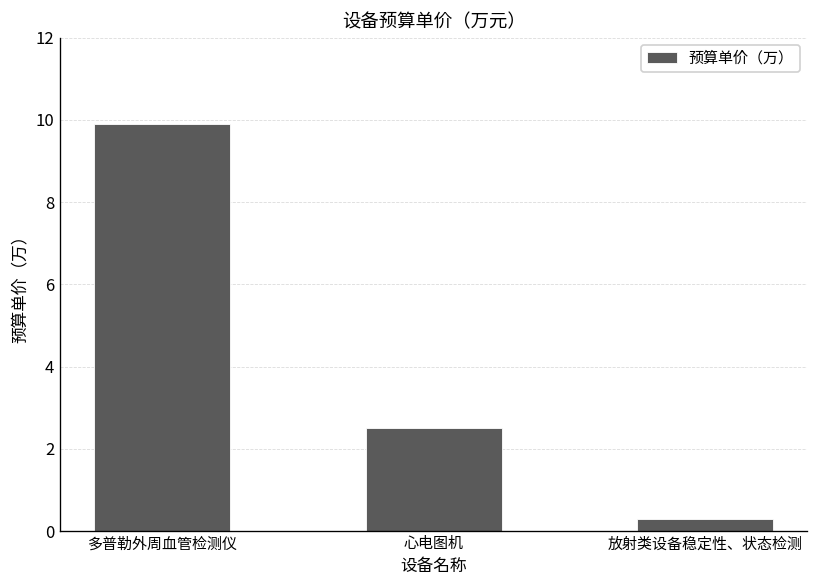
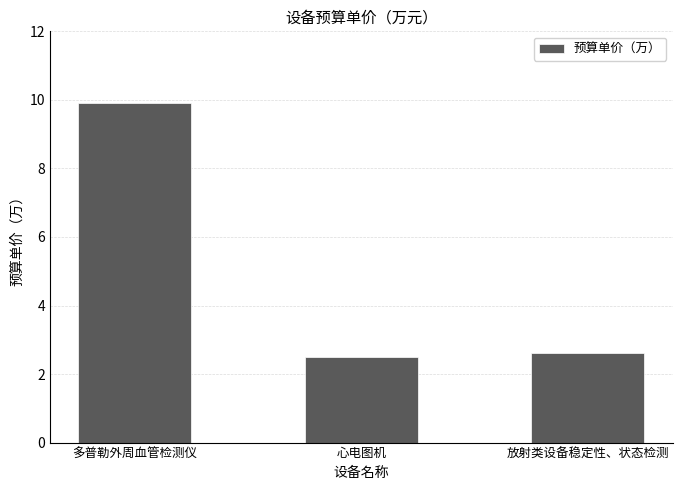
放射类设备稳定性、状态检测: 0.3 -> 2.6
